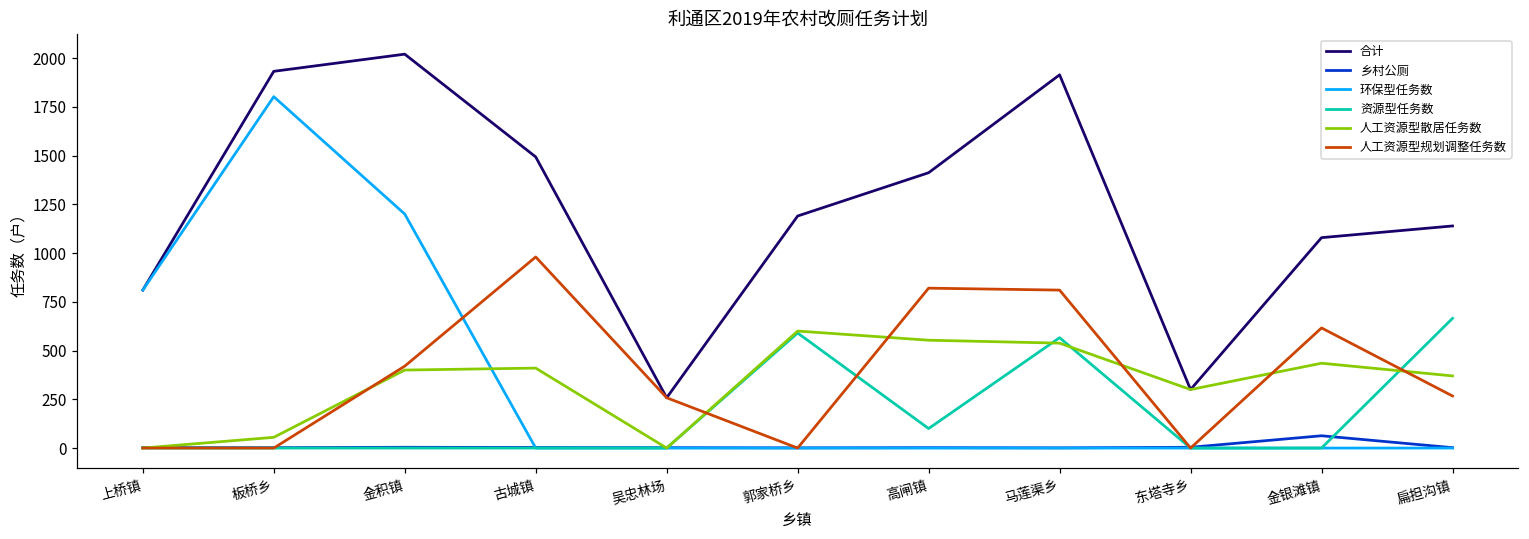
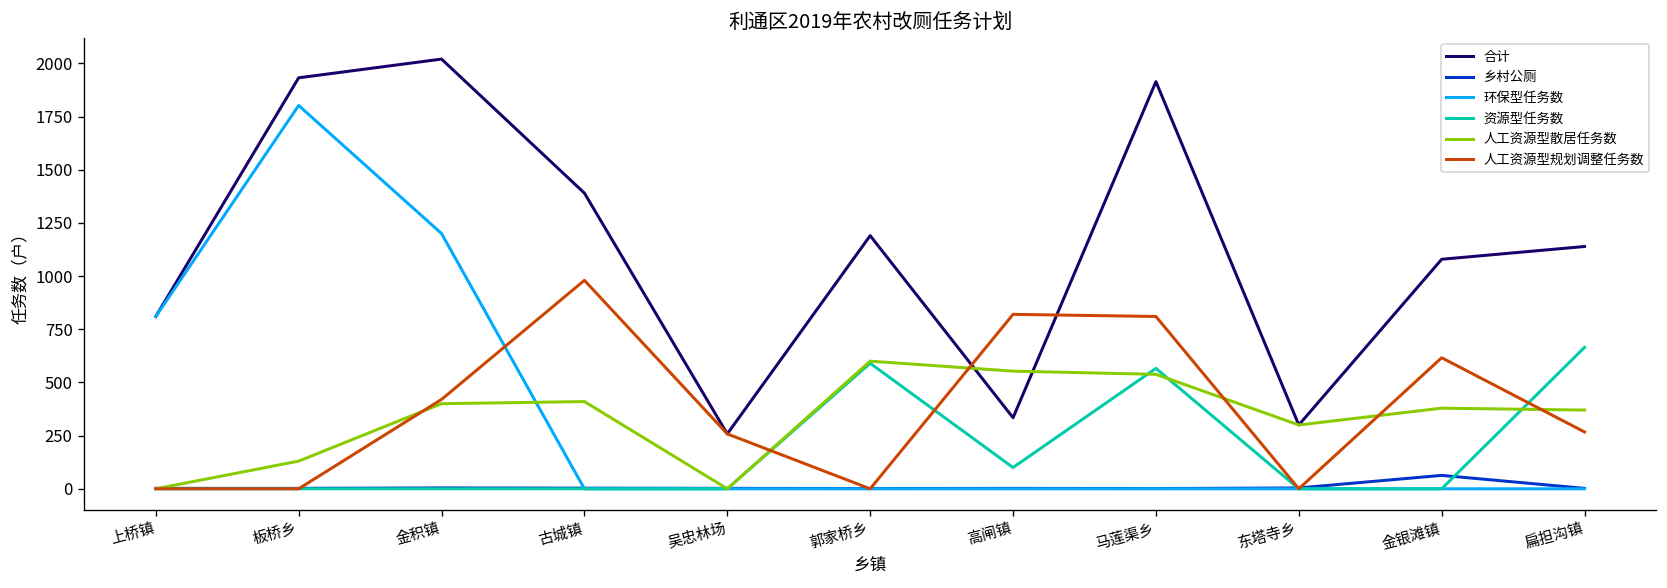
人工资源型散居任务数, 板桥乡: 60 -> 130
合计, 古城镇: 1490 -> 1390
合计, 高闸镇: 1410 -> 330
人工资源型散居任务数, 金银滩镇: 440 -> 380
